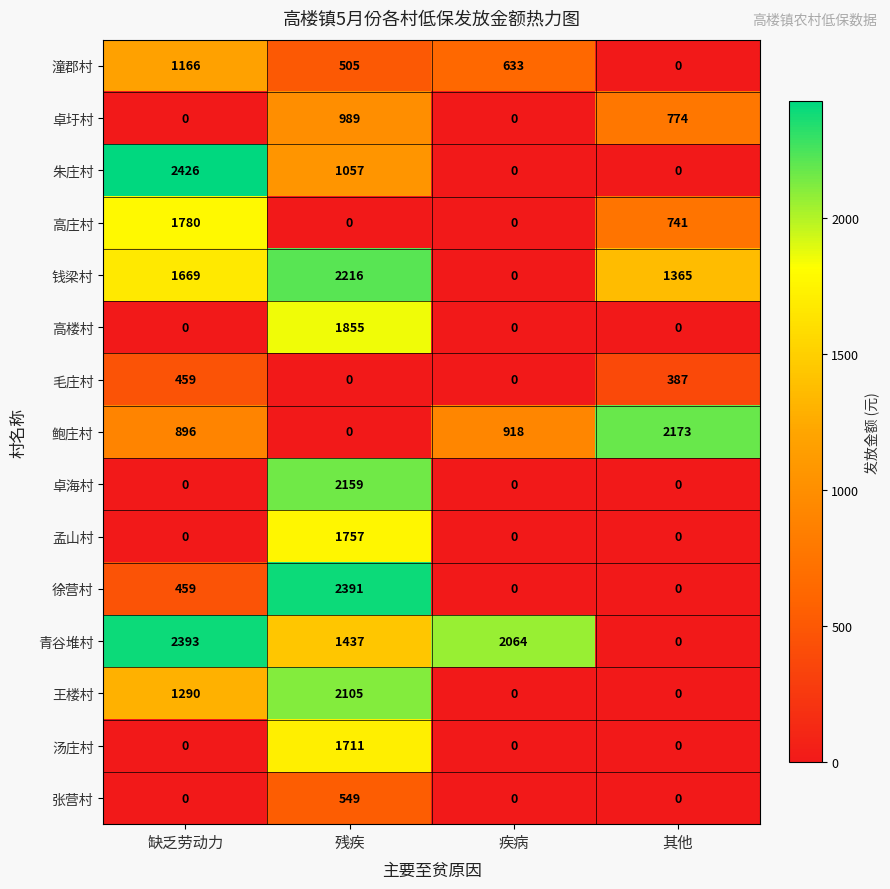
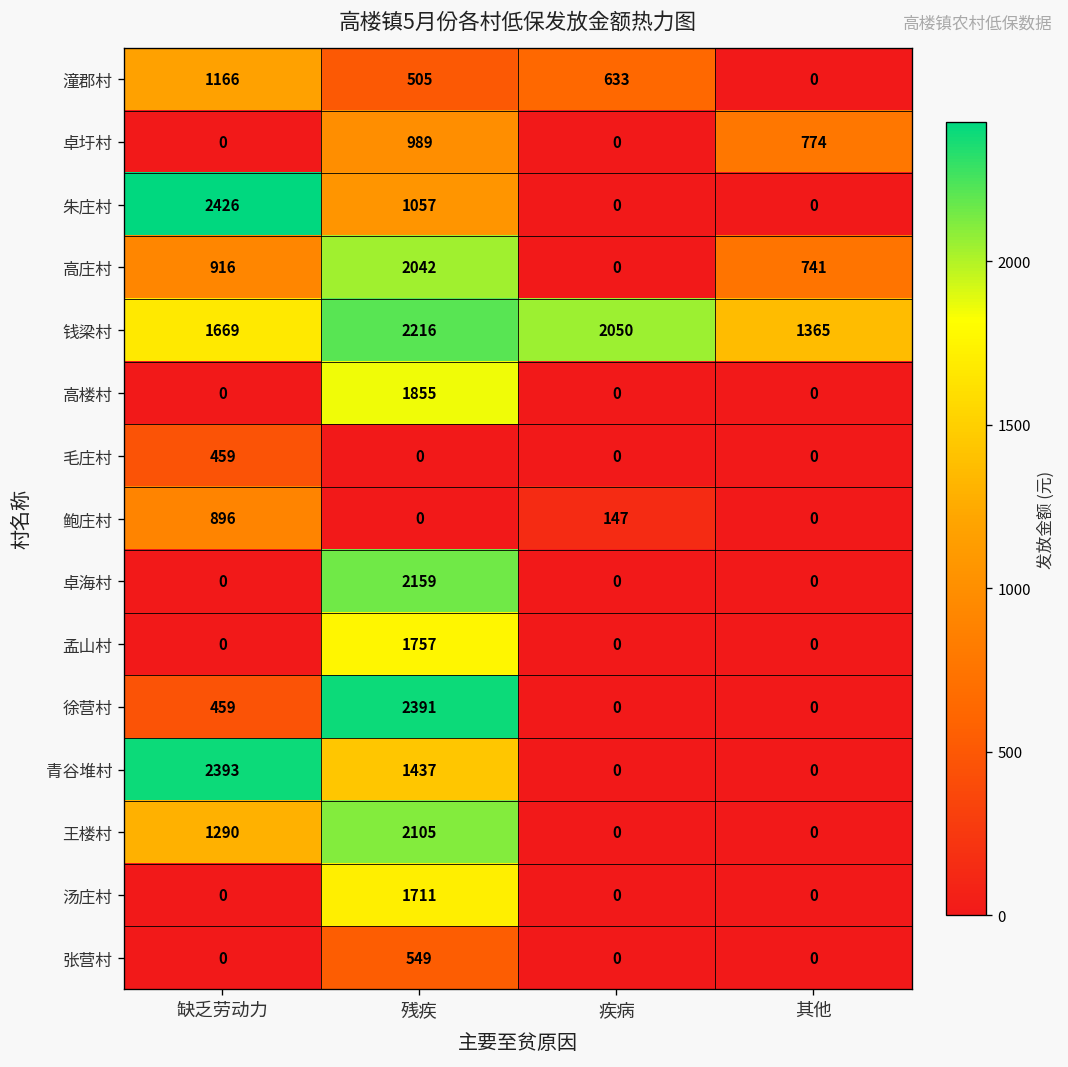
高庄村, 缺乏劳动力: 1780 -> 916
高庄村, 残疾: 0 -> 2042
钱梁村, 疾病: 0 -> 2050
毛庄村, 其他: 387 -> 0
鲍庄村, 疾病: 918 -> 147
鲍庄村, 其他: 2173 -> 0
青谷堆村, 疾病: 2064 -> 0
